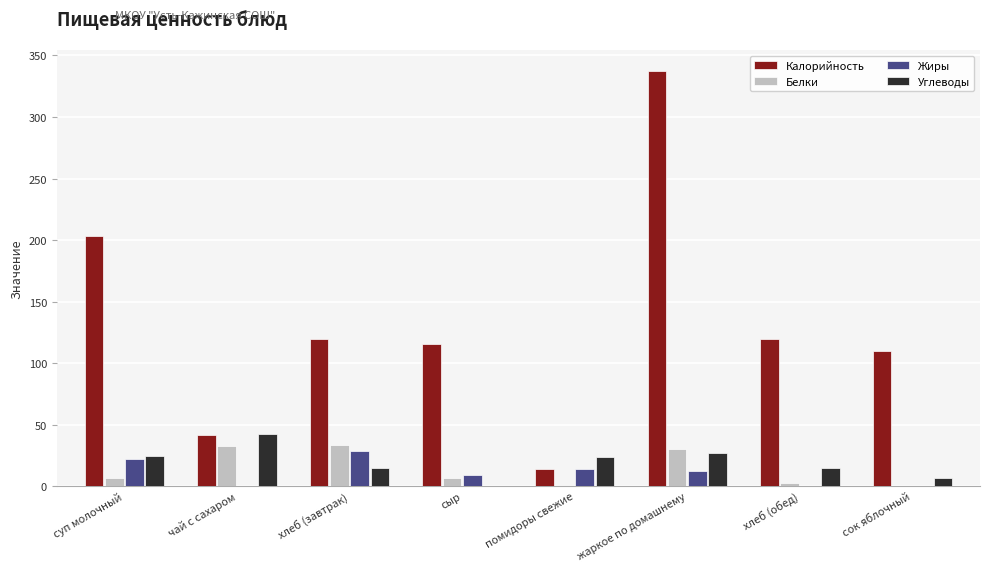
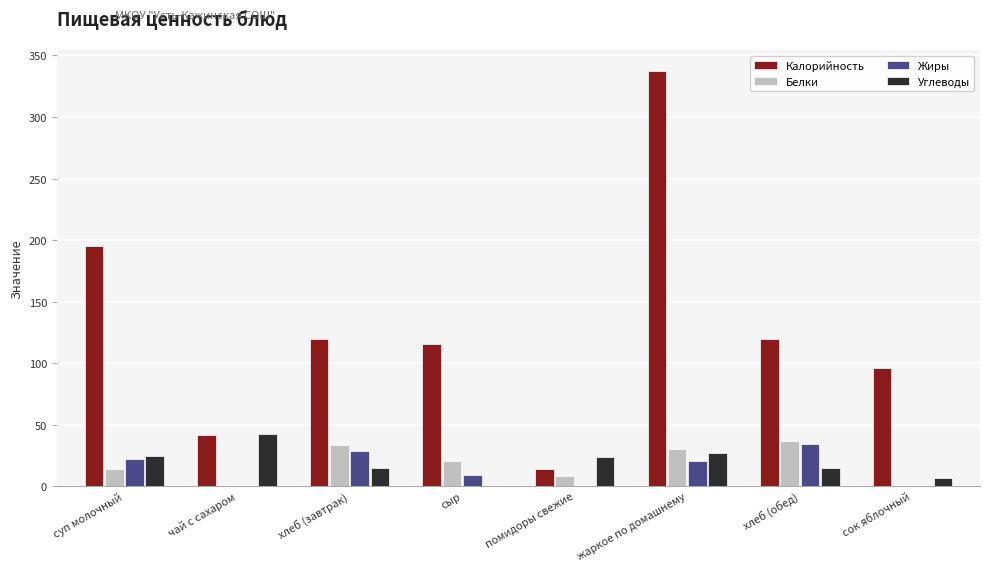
Калорийность, суп молочный: 203 -> 195
Белки, суп молочный: 7 -> 14
Белки, чай с сахаром: 32 -> 0
Белки, сыр: 7 -> 21
Белки, помидоры свежие: 1 -> 8
Жиры, помидоры свежие: 14 -> 0
Жиры, жаркое по домашнему: 12 -> 21
Белки, хлеб (обед): 2 -> 37
Жиры, хлеб (обед): 0 -> 35
Калорийность, сок яблочный: 110 -> 96
